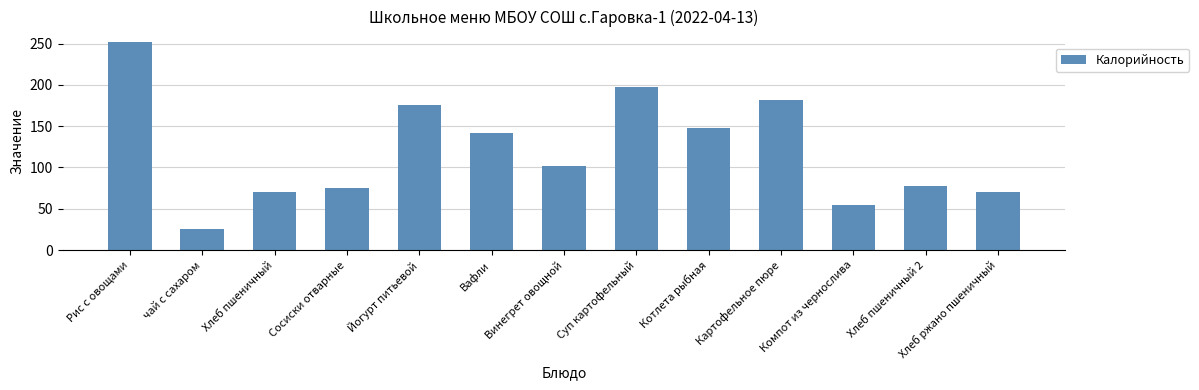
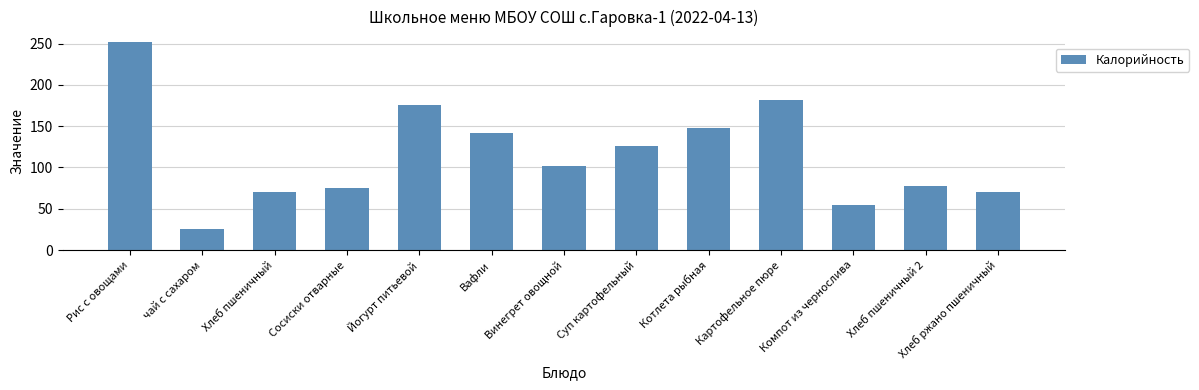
Суп картофельный: 200 -> 130
